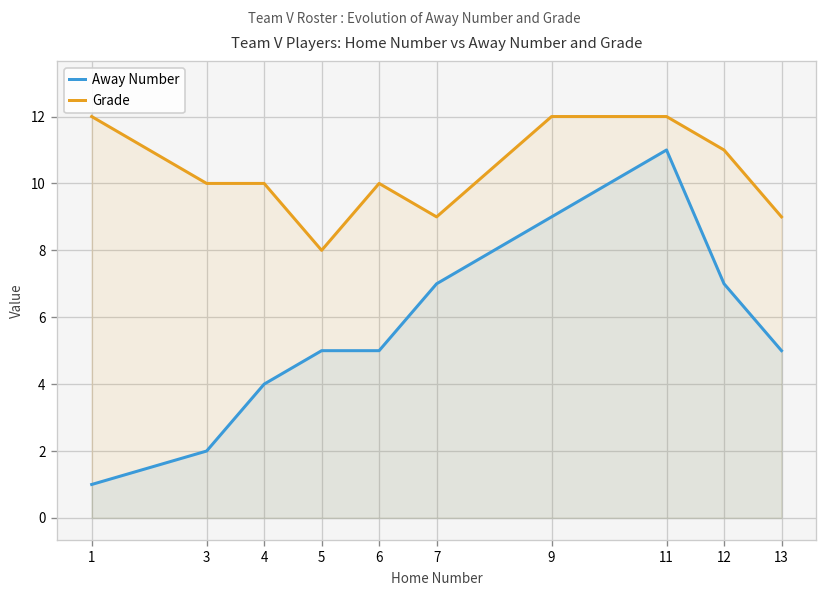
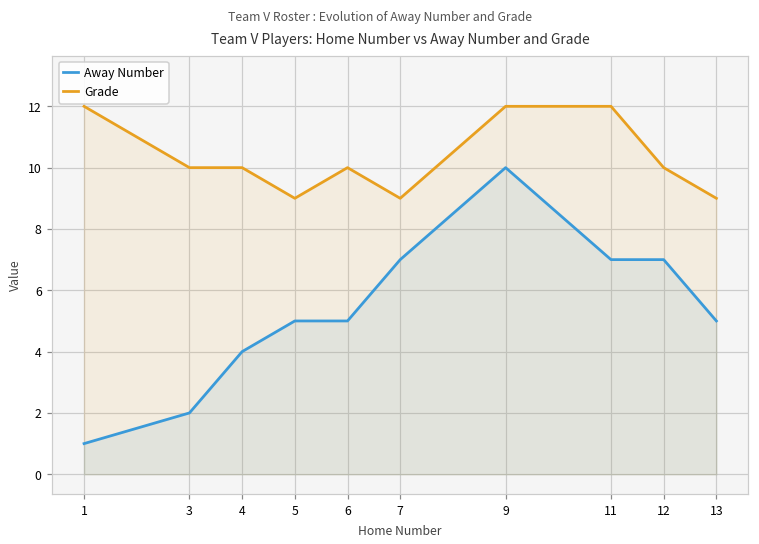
Grade, 5: 8 -> 9
Away Number, 9: 9 -> 10
Away Number, 11: 11 -> 7
Grade, 12: 11 -> 10
